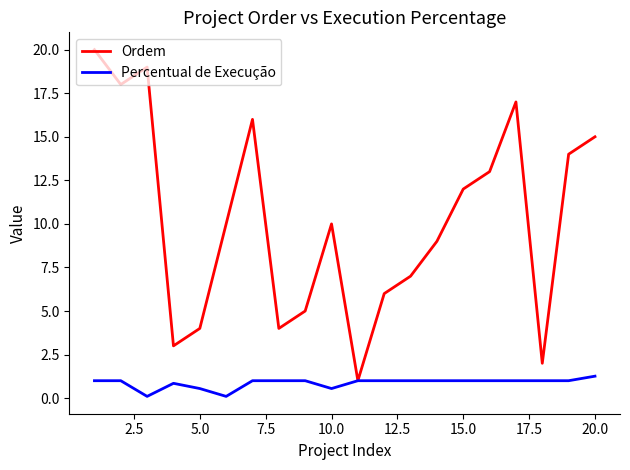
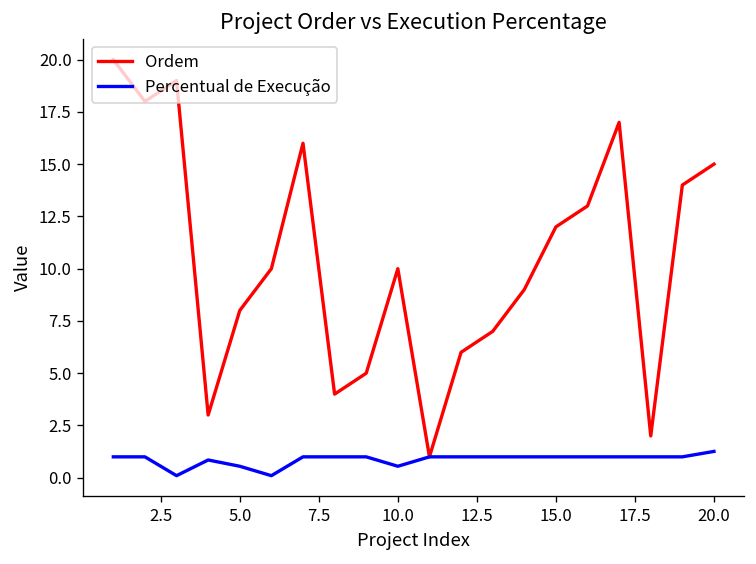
Ordem, 5.0: 4 -> 8
